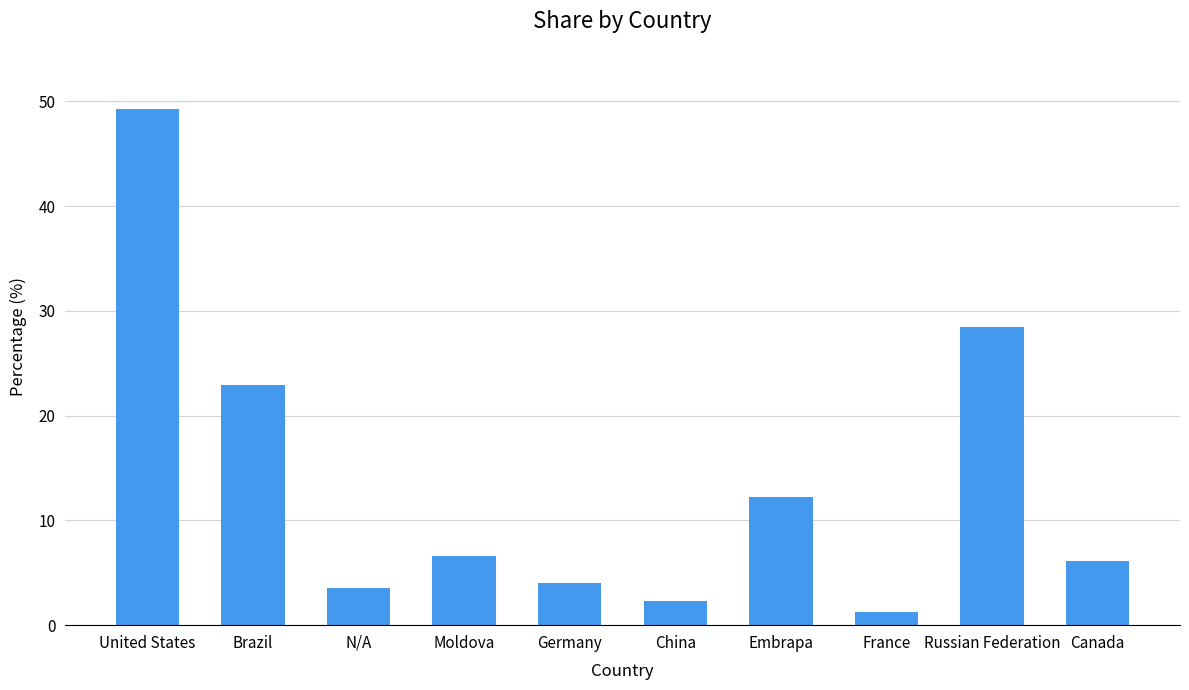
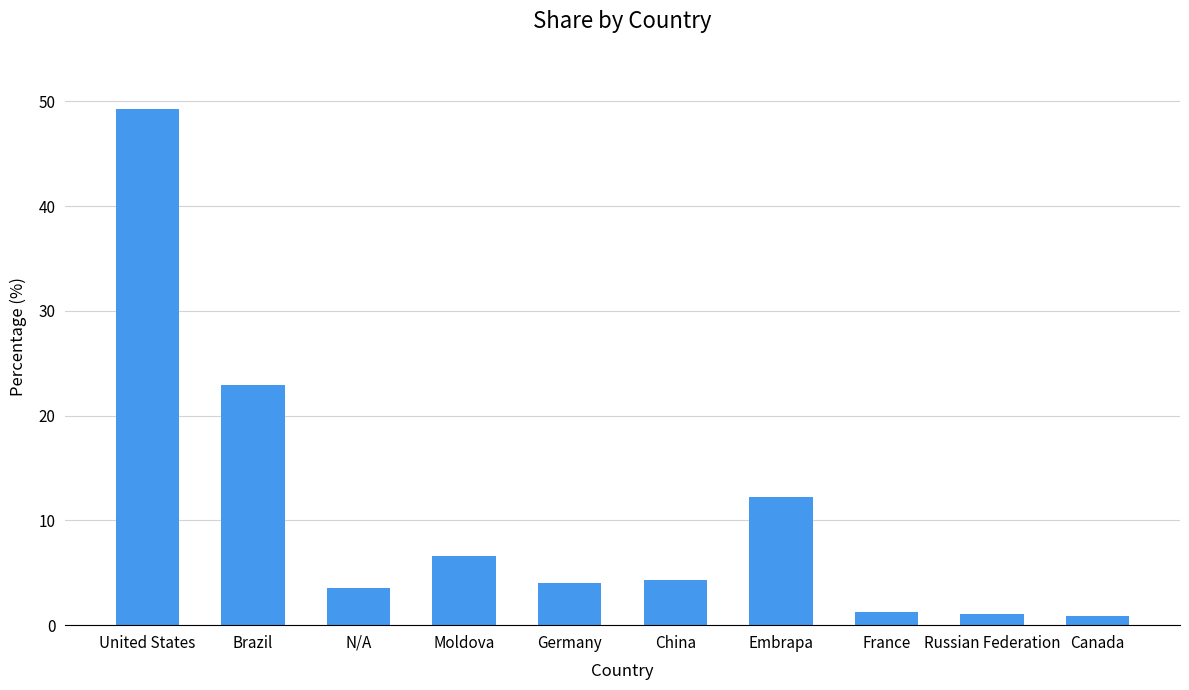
China: 2.3 -> 4.3
Russian Federation: 28.4 -> 1.1
Canada: 6.1 -> 0.9
